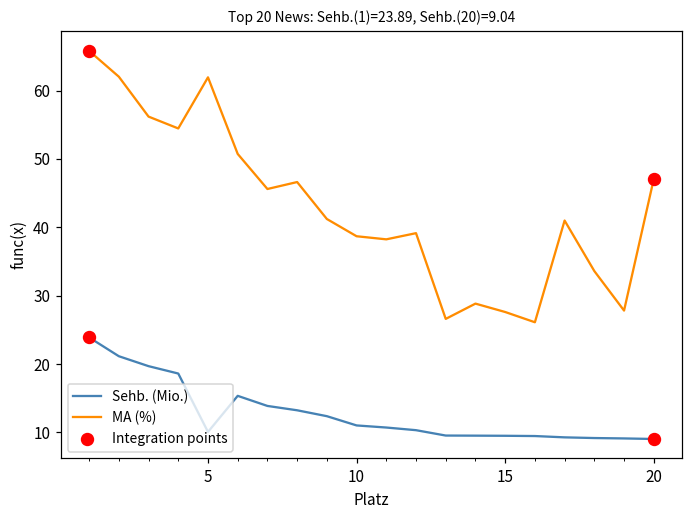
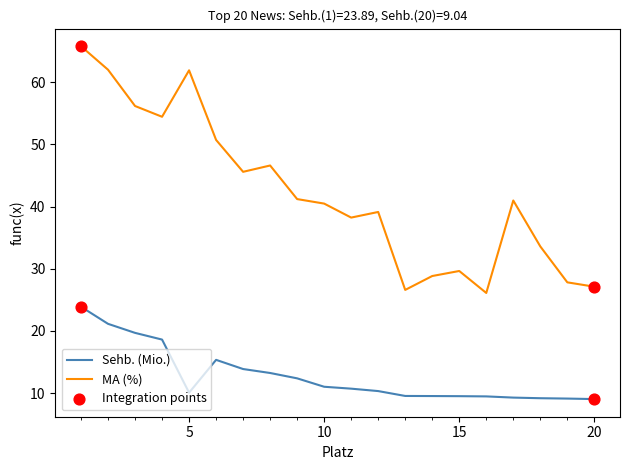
MA (%), 10: 39 -> 40
MA (%), 15: 28 -> 30
MA (%), 20: 47 -> 27
